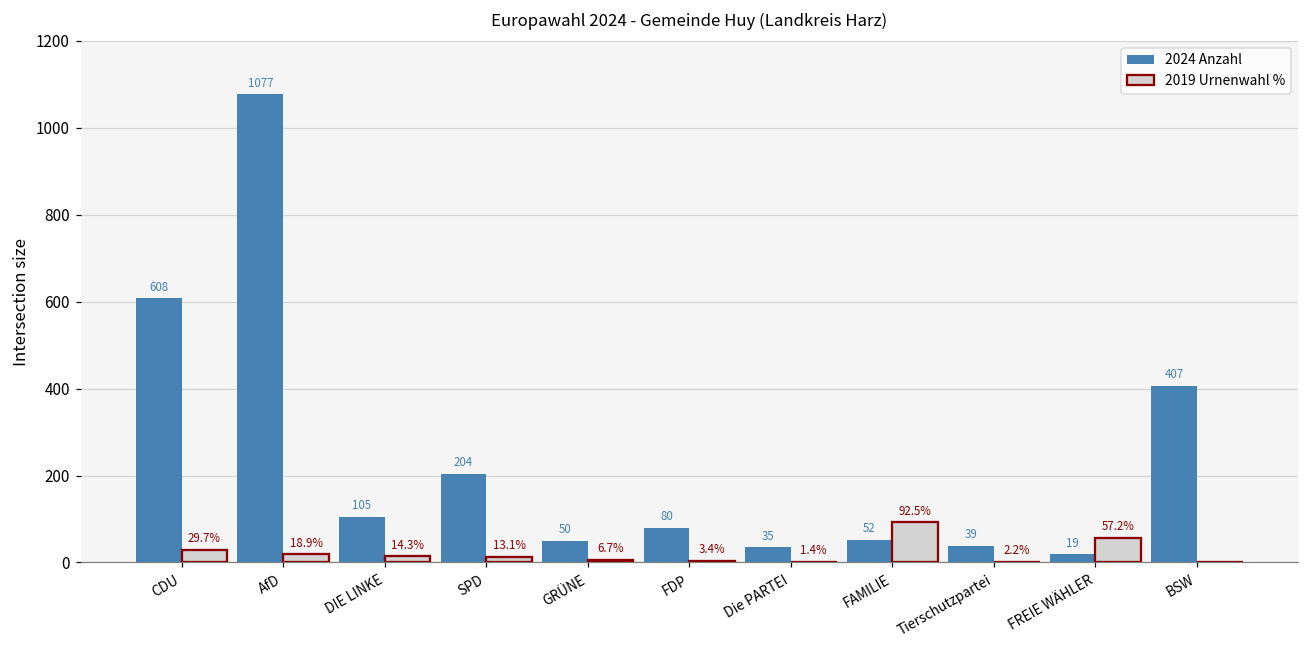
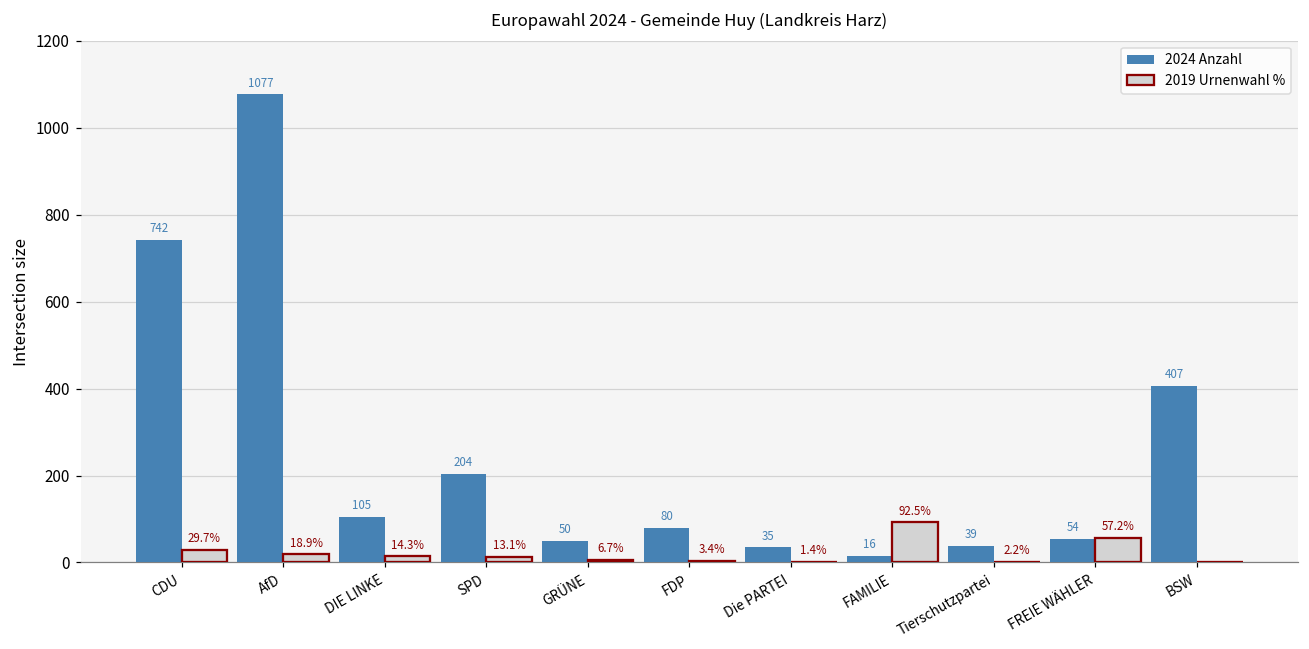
2024 Anzahl, CDU: 608 -> 742
2024 Anzahl, FAMILIE: 52 -> 16
2024 Anzahl, FREIE WÄHLER: 19 -> 54
